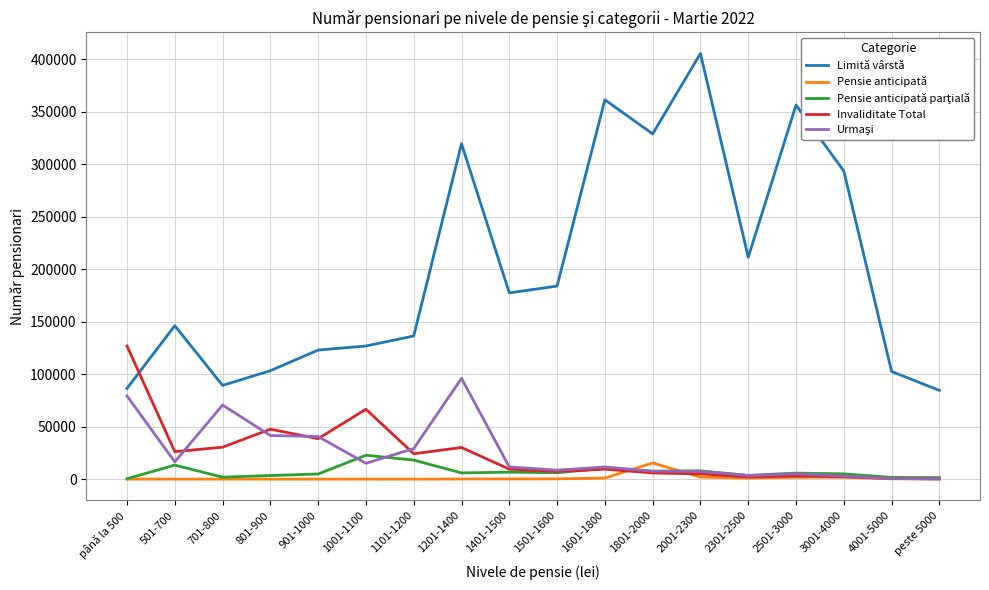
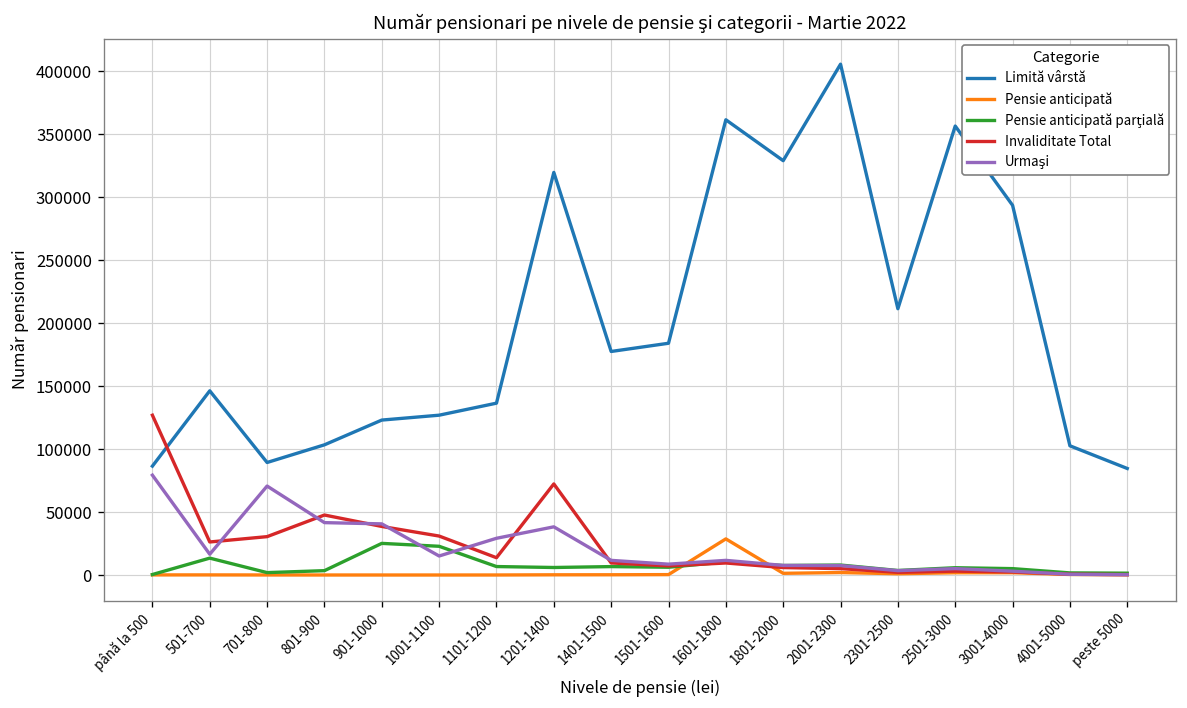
Pensie anticipată parţială, 901-1000: 5000 -> 25000
Invaliditate Total, 1001-1100: 67000 -> 31000
Pensie anticipată parţială, 1101-1200: 18000 -> 7000
Invaliditate Total, 1101-1200: 24000 -> 14000
Invaliditate Total, 1201-1400: 30000 -> 72000
Urmaşi, 1201-1400: 96000 -> 38000
Pensie anticipată, 1601-1800: 1000 -> 29000
Pensie anticipată, 1801-2000: 15000 -> 1000
